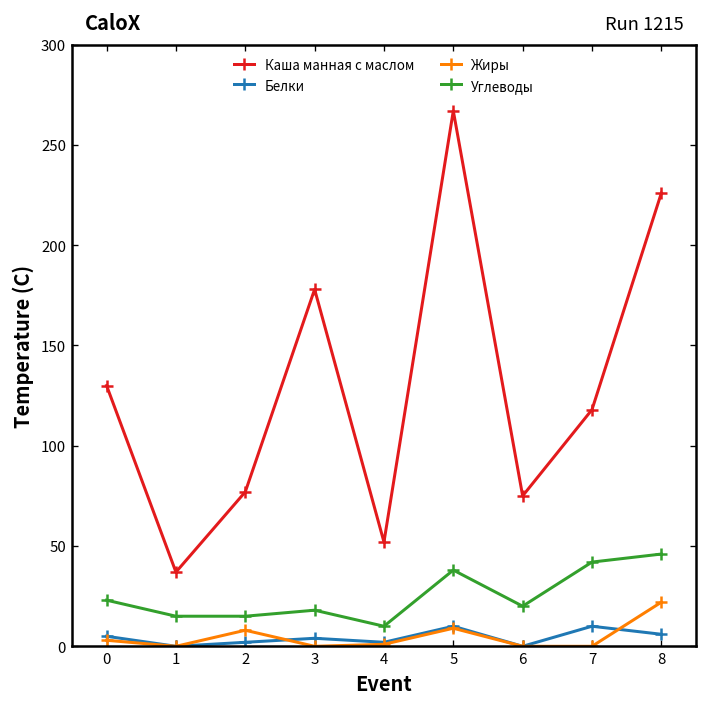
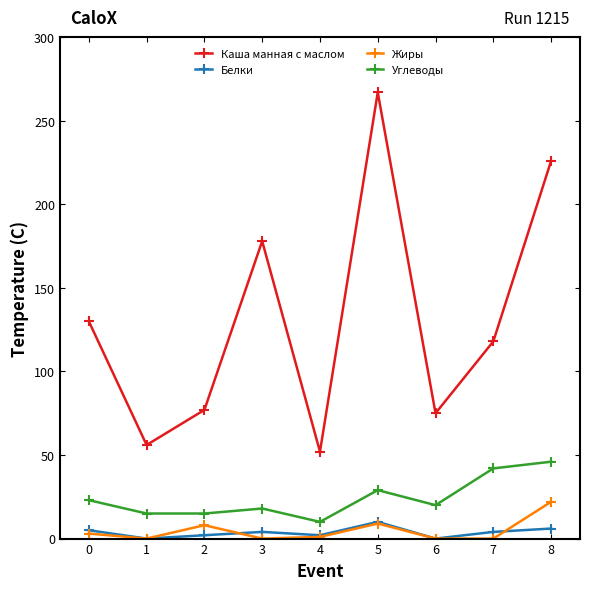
Каша манная с маслом, 1: 37 -> 56
Углеводы, 5: 38 -> 29
Белки, 7: 10 -> 4
